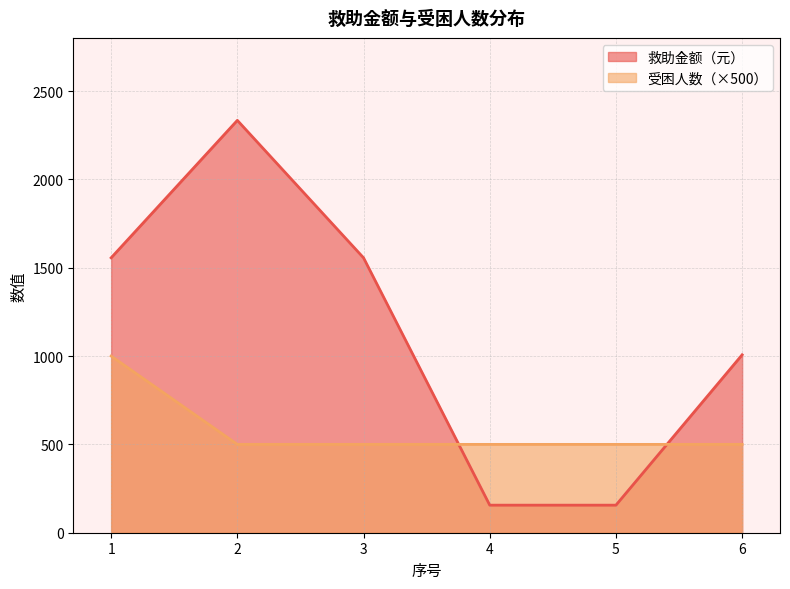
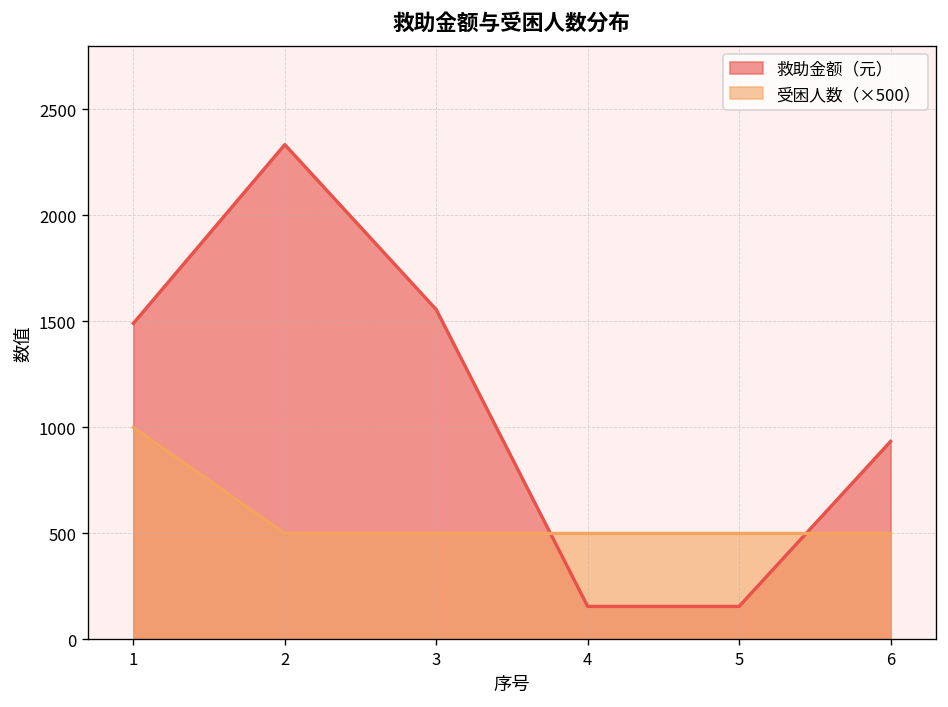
救助金额（元）, 1: 1560 -> 1490
救助金额（元）, 6: 1010 -> 930
